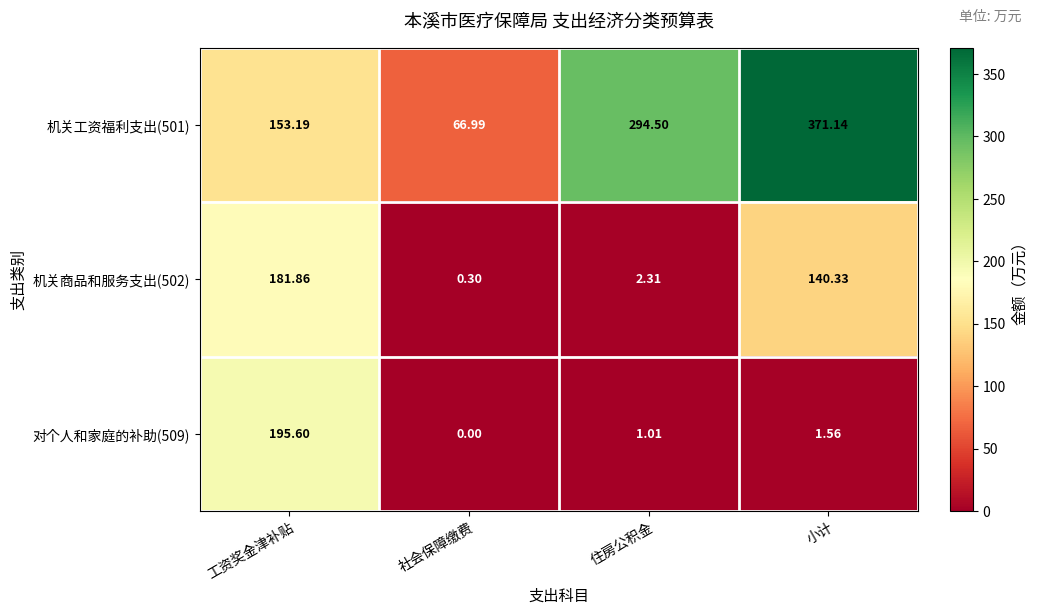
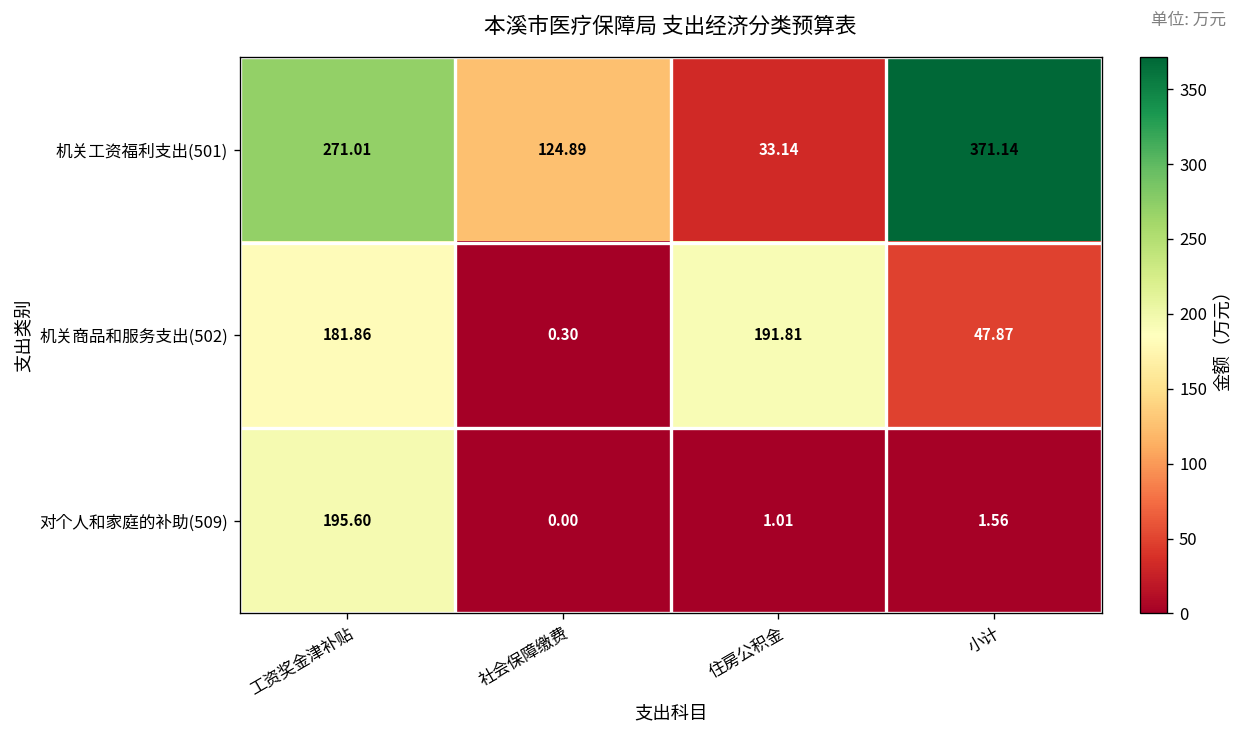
机关工资福利支出(501), 工资奖金津补贴: 153.19 -> 271.01
机关工资福利支出(501), 社会保障缴费: 66.99 -> 124.89
机关工资福利支出(501), 住房公积金: 294.50 -> 33.14
机关商品和服务支出(502), 住房公积金: 2.31 -> 191.81
机关商品和服务支出(502), 小计: 140.33 -> 47.87
